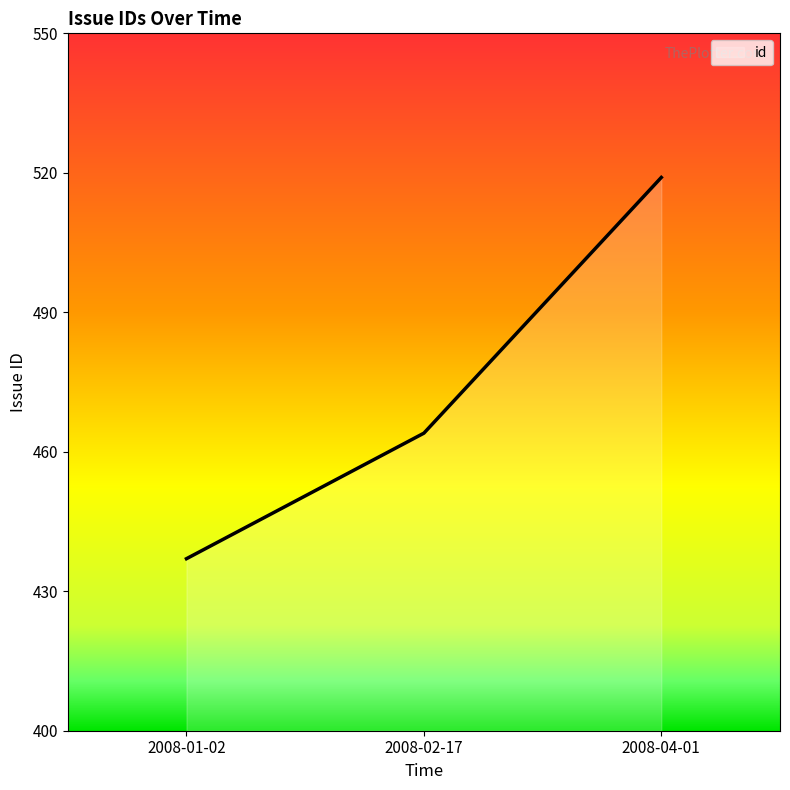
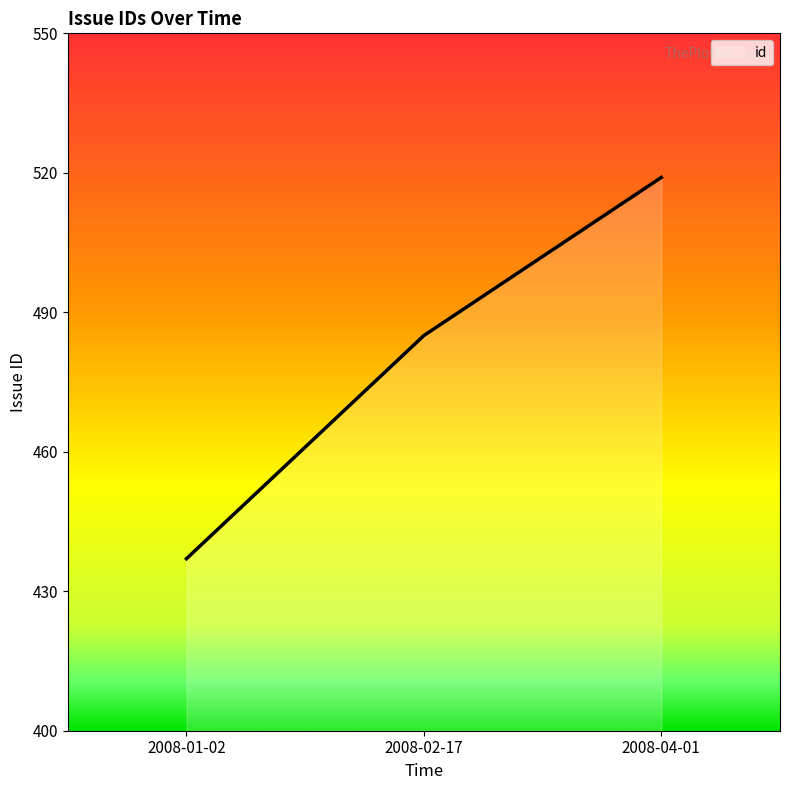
2008-02-17: 464 -> 485
